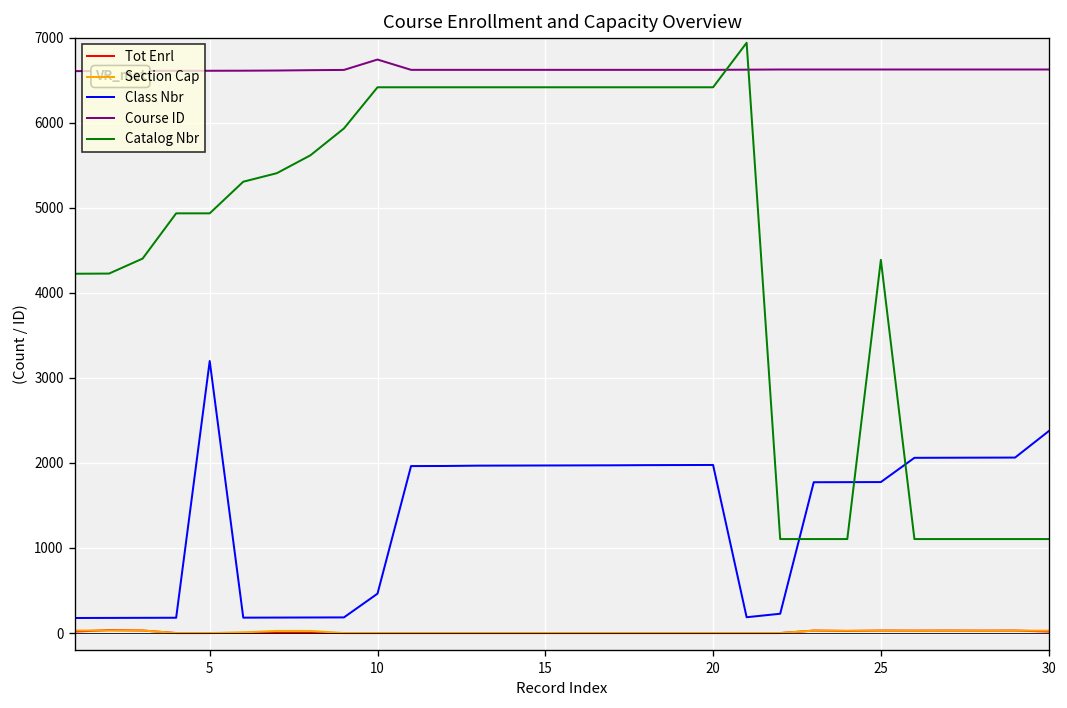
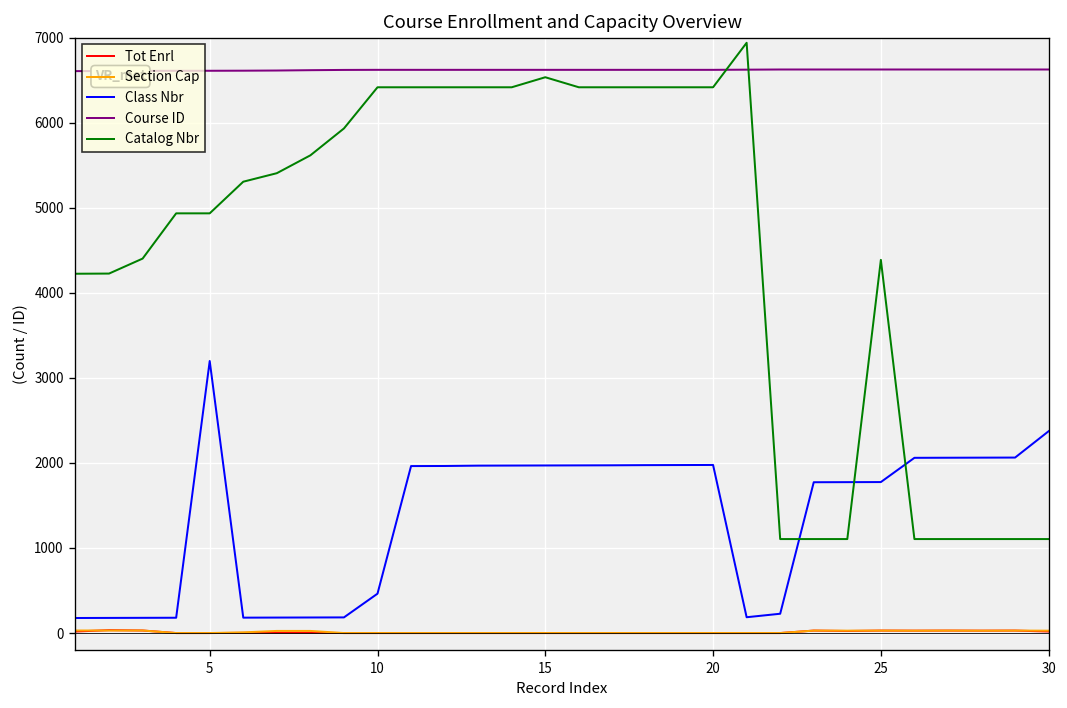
Course ID, 10: 6700 -> 6600
Catalog Nbr, 15: 6400 -> 6500
